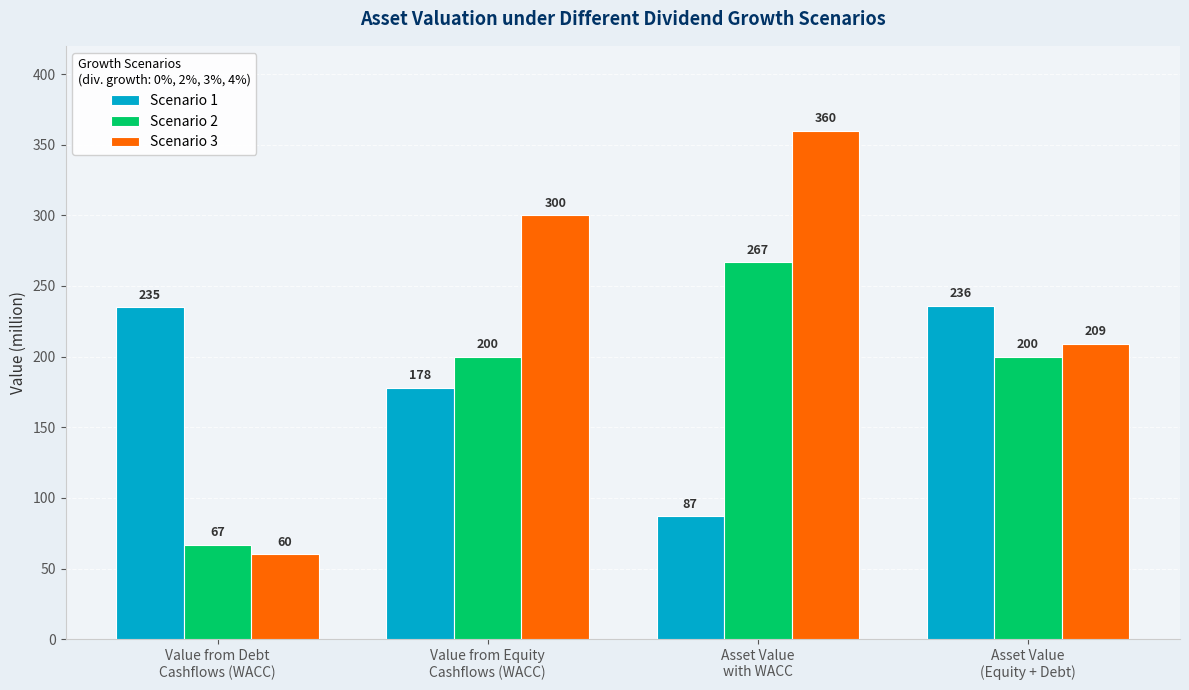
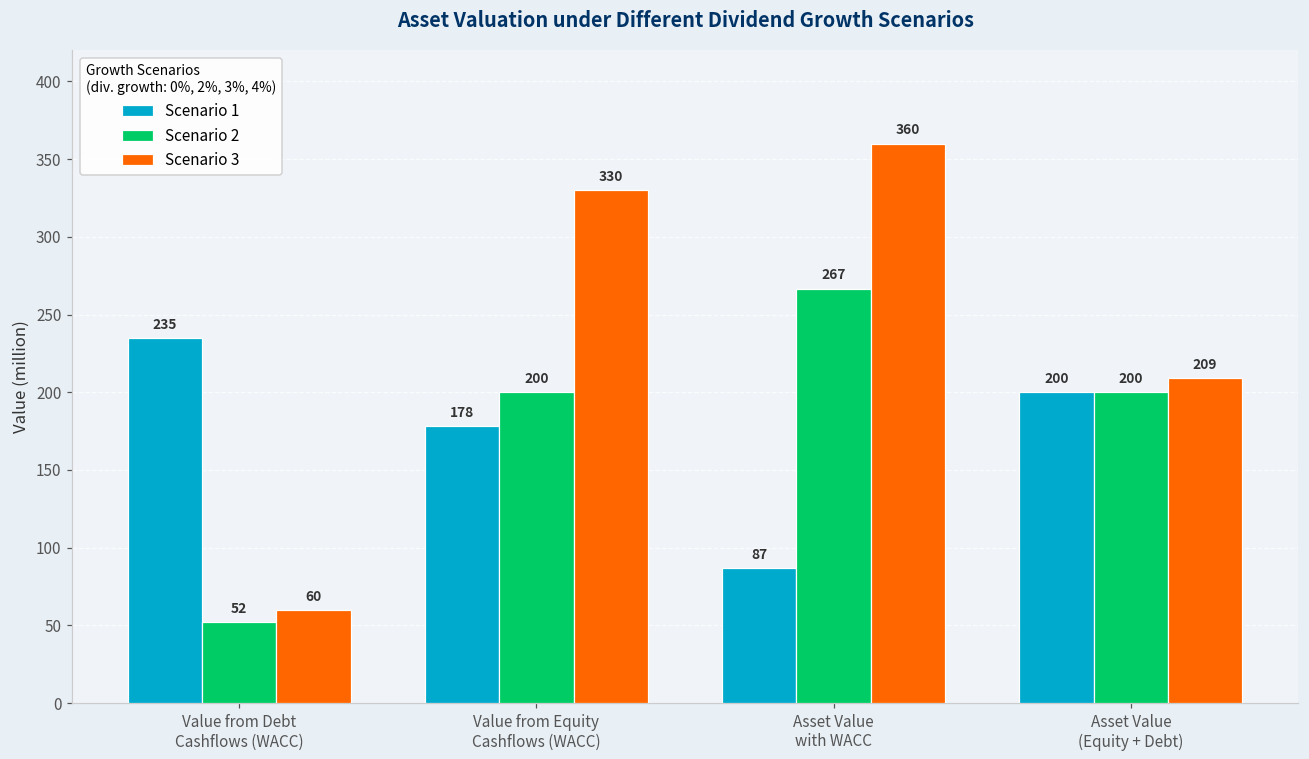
Scenario 2, Value from Debt Cashflows (WACC): 67 -> 52
Scenario 3, Value from Equity Cashflows (WACC): 300 -> 330
Scenario 1, Asset Value (Equity + Debt): 236 -> 200
